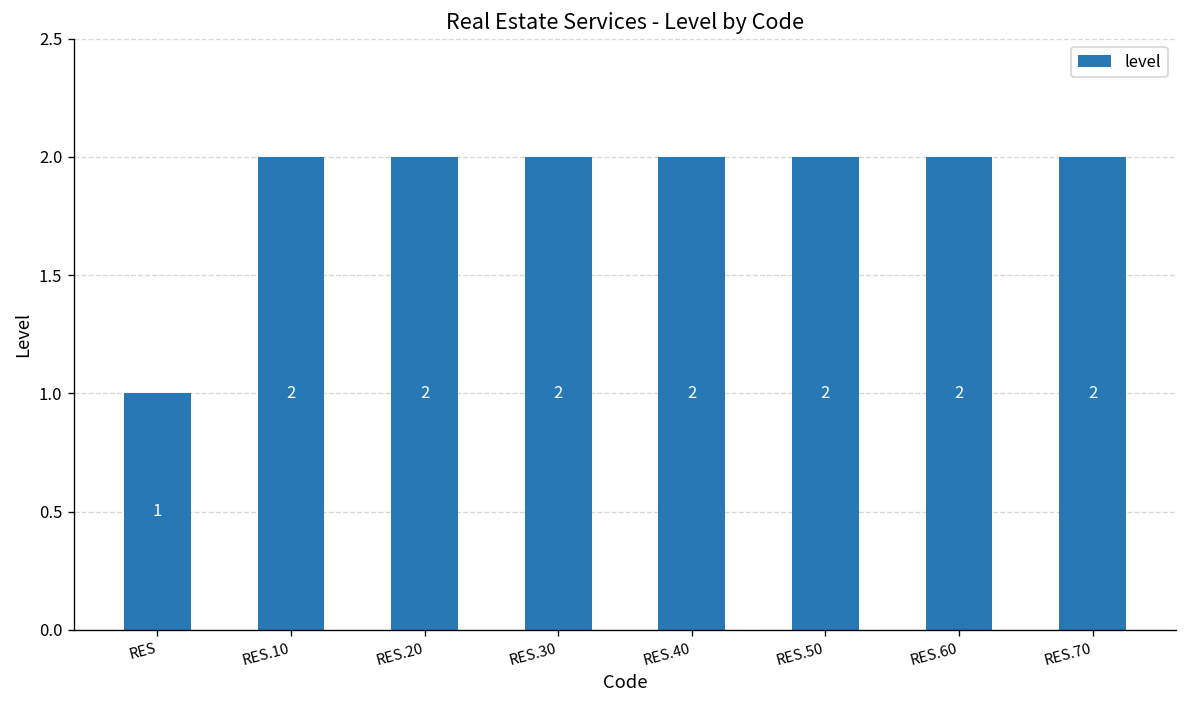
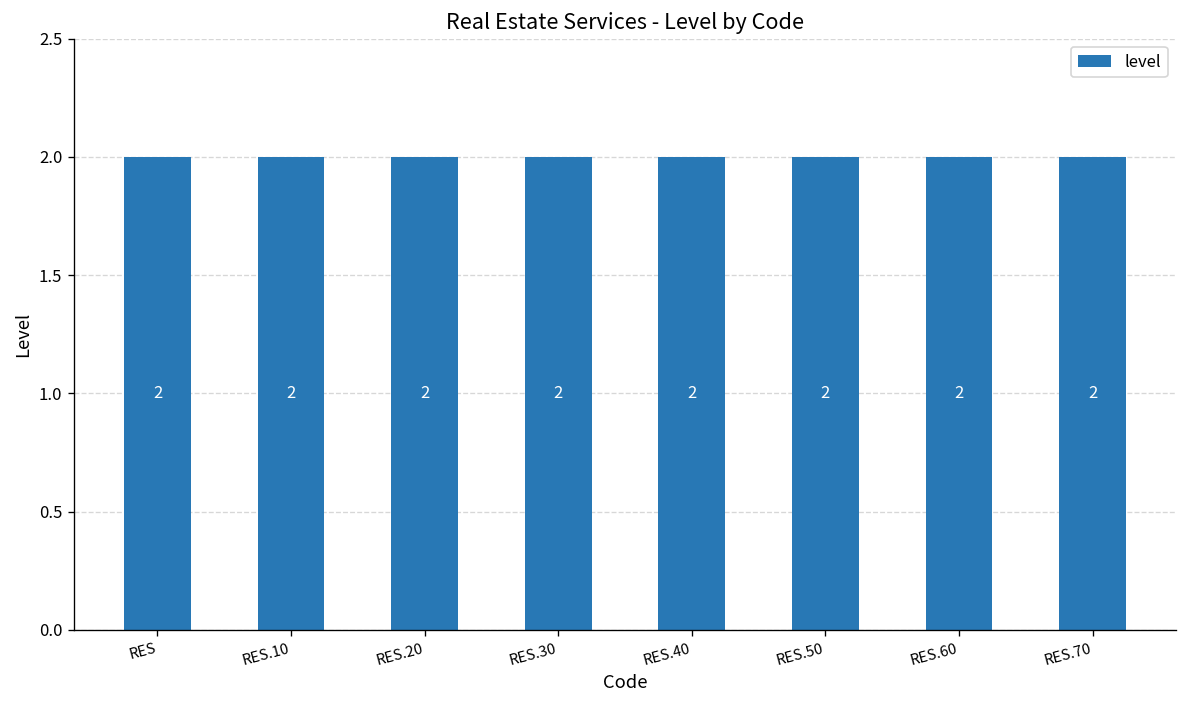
RES: 1 -> 2
